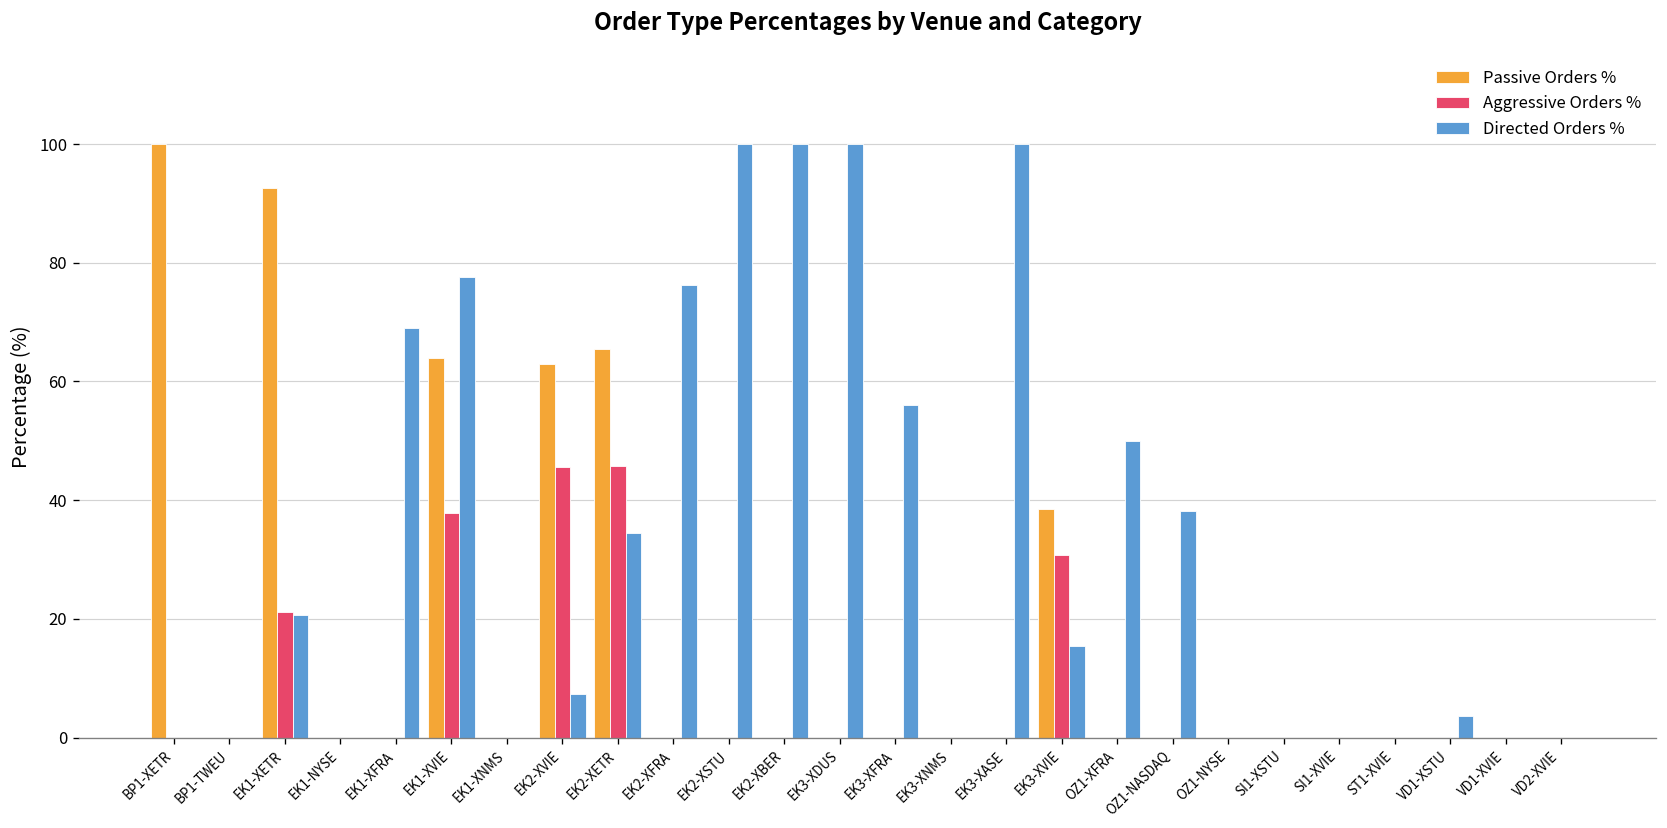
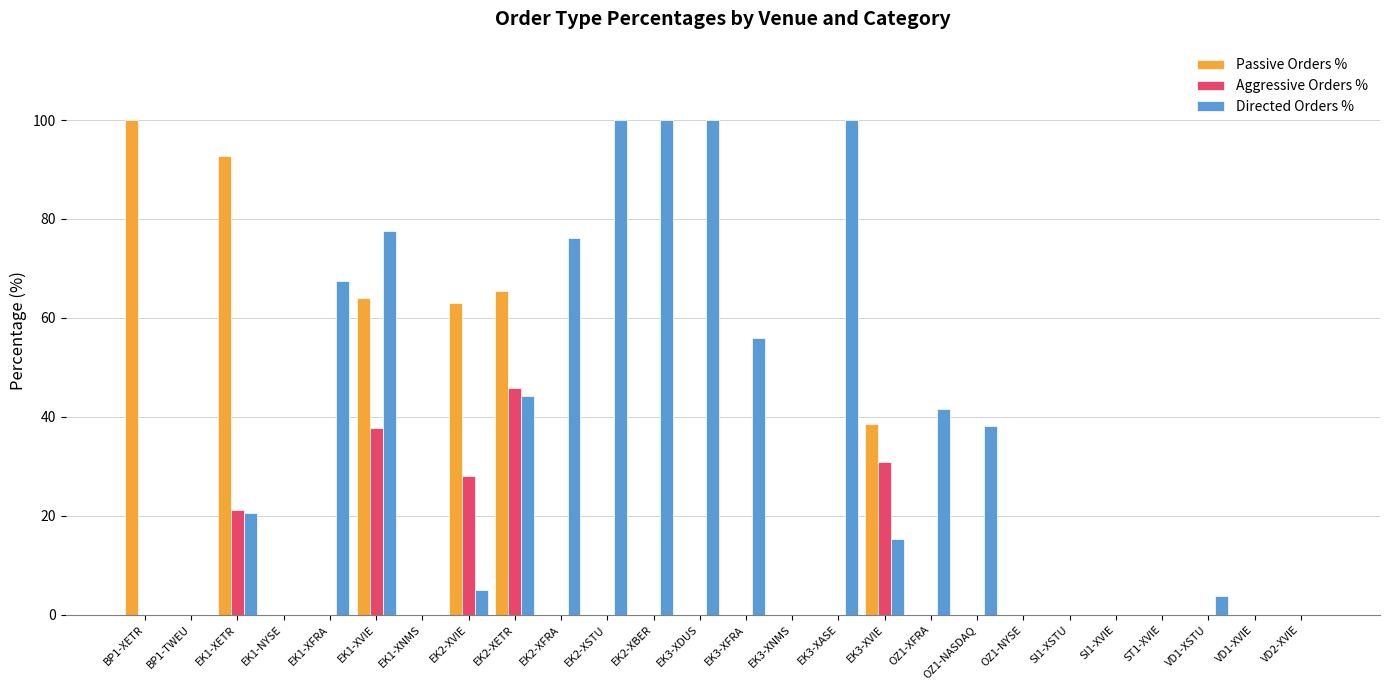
Directed Orders %, EK1-XFRA: 69 -> 67
Aggressive Orders %, EK2-XVIE: 46 -> 28
Directed Orders %, EK2-XVIE: 7 -> 5
Directed Orders %, EK2-XETR: 34 -> 44
Directed Orders %, OZ1-XFRA: 50 -> 42
